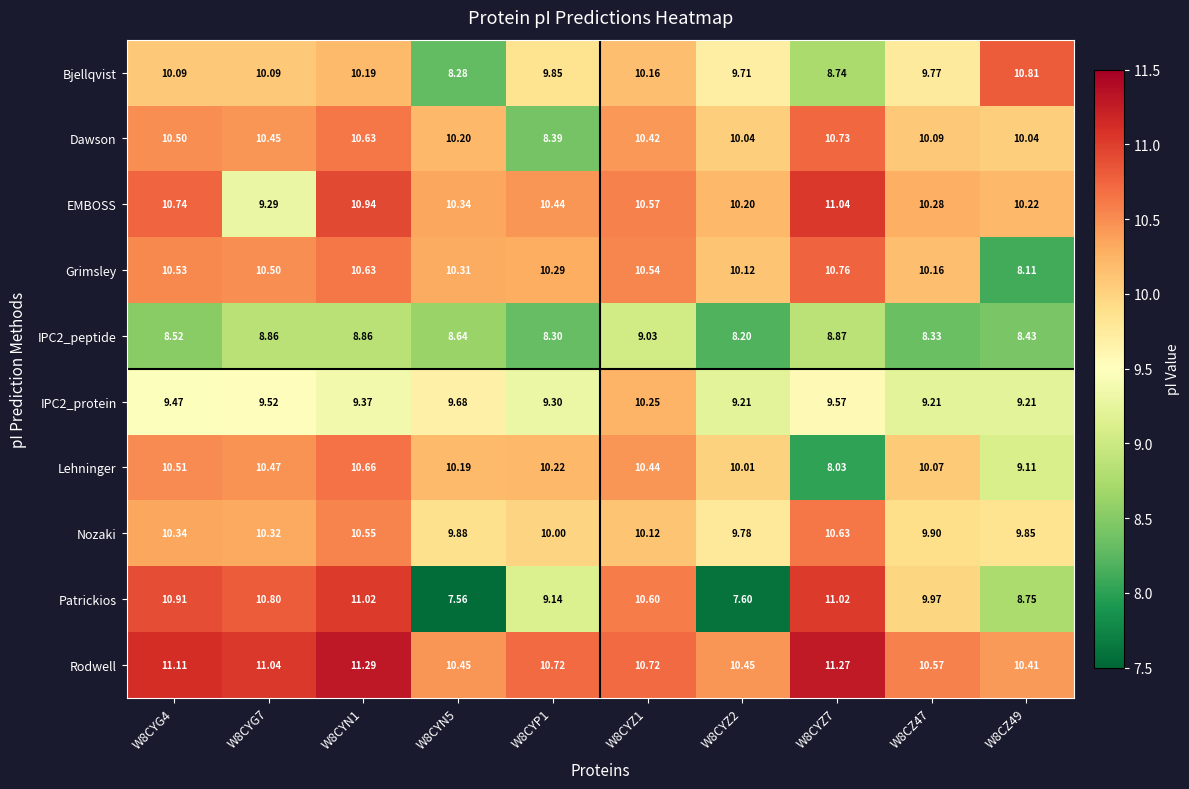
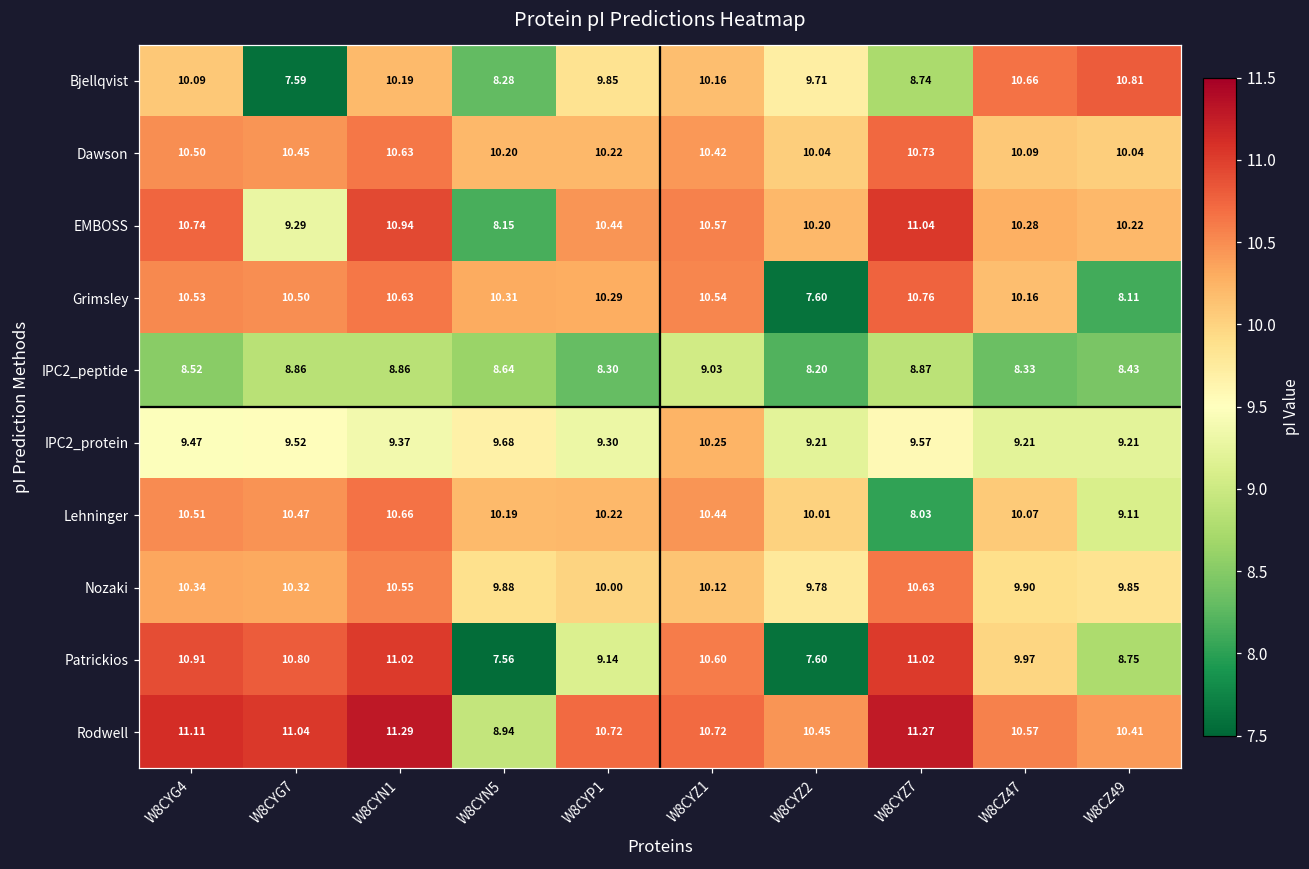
Bjellqvist, W8CYG7: 10.09 -> 7.59
Bjellqvist, W8CZ47: 9.77 -> 10.66
Dawson, W8CYP1: 8.39 -> 10.22
EMBOSS, W8CYN5: 10.34 -> 8.15
Grimsley, W8CYZ2: 10.12 -> 7.60
Rodwell, W8CYN5: 10.45 -> 8.94
